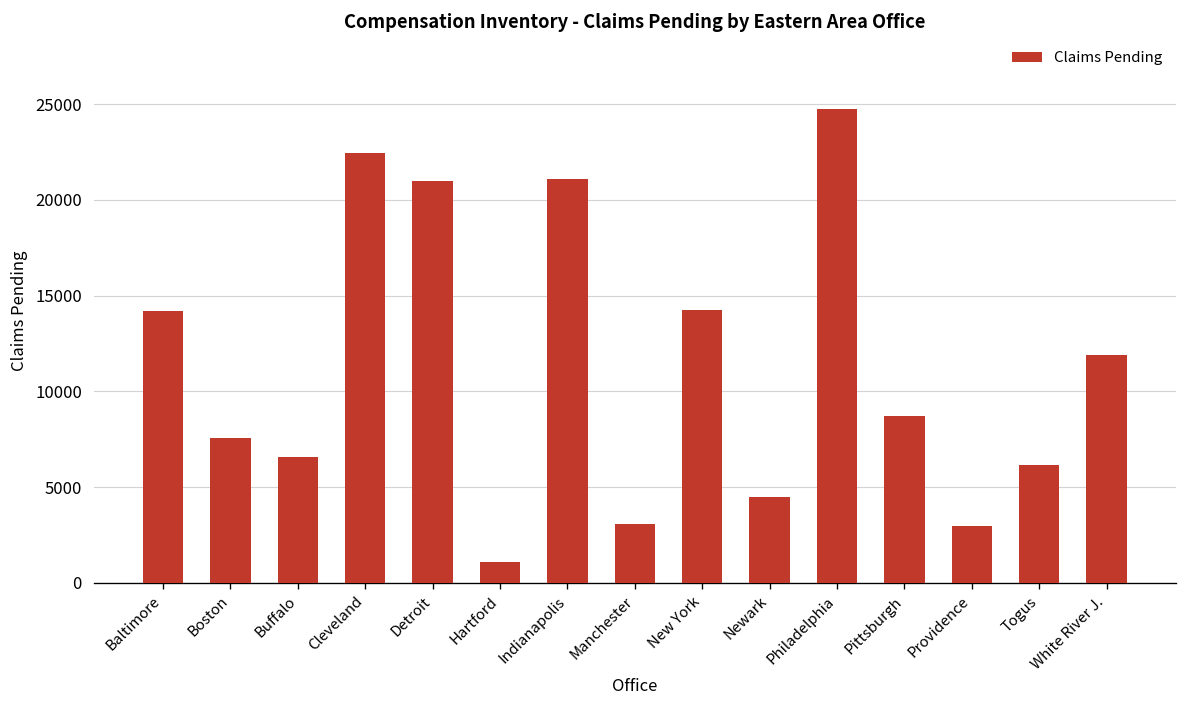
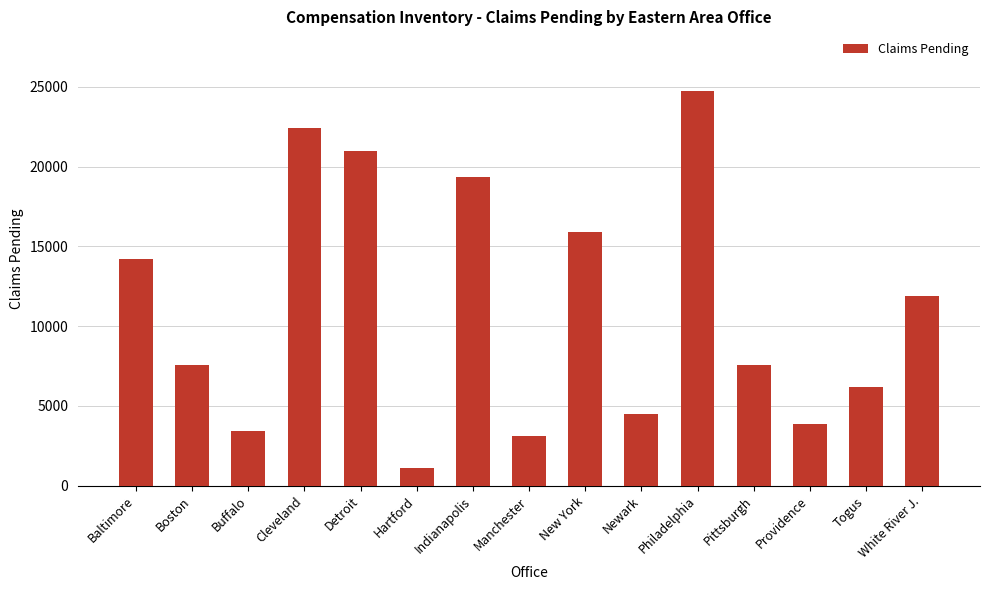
Buffalo: 6600 -> 3400
Indianapolis: 21100 -> 19300
New York: 14300 -> 15900
Pittsburgh: 8700 -> 7600
Providence: 3000 -> 3900
